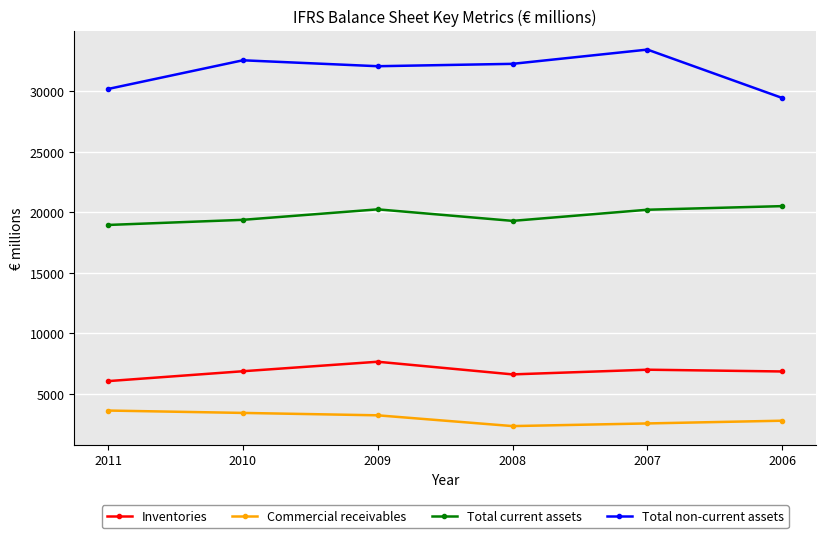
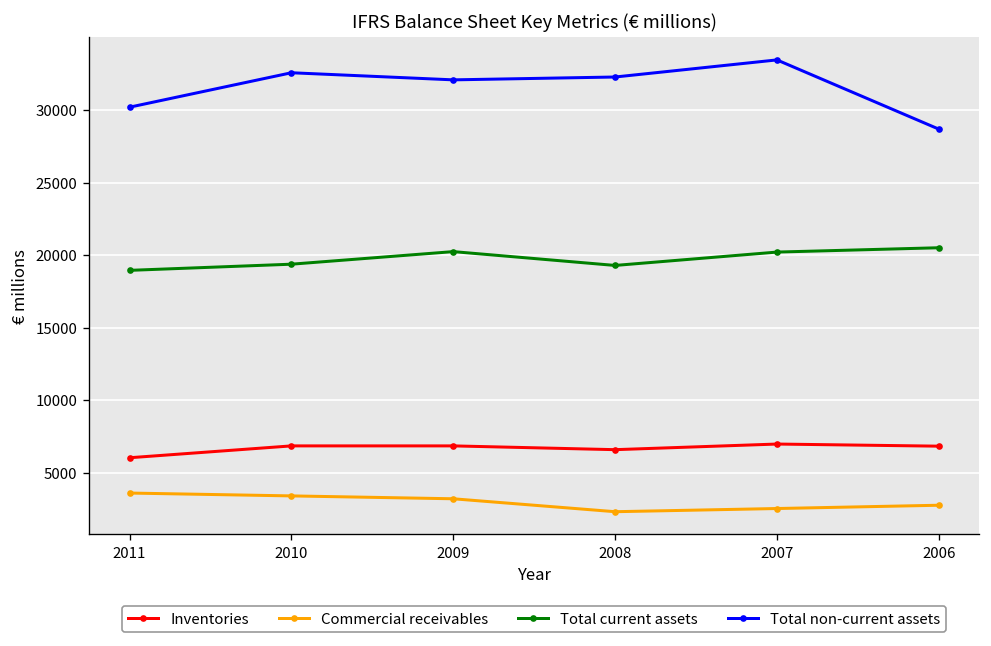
Inventories, 2009: 7700 -> 6900
Total non-current assets, 2006: 29400 -> 28700
